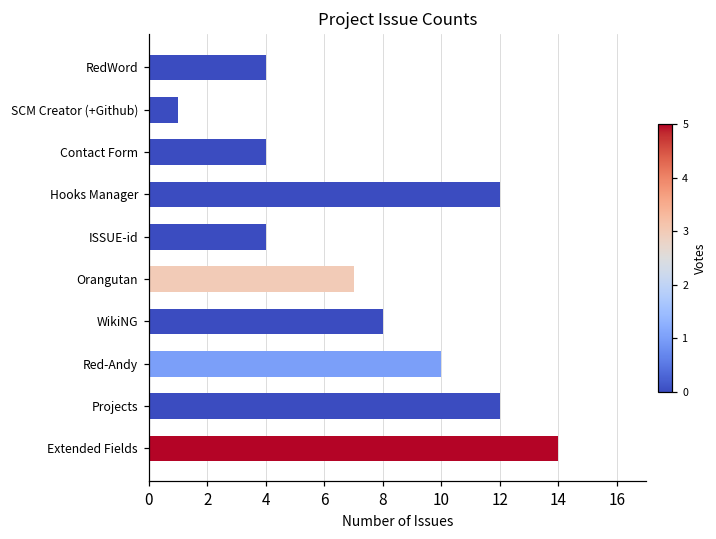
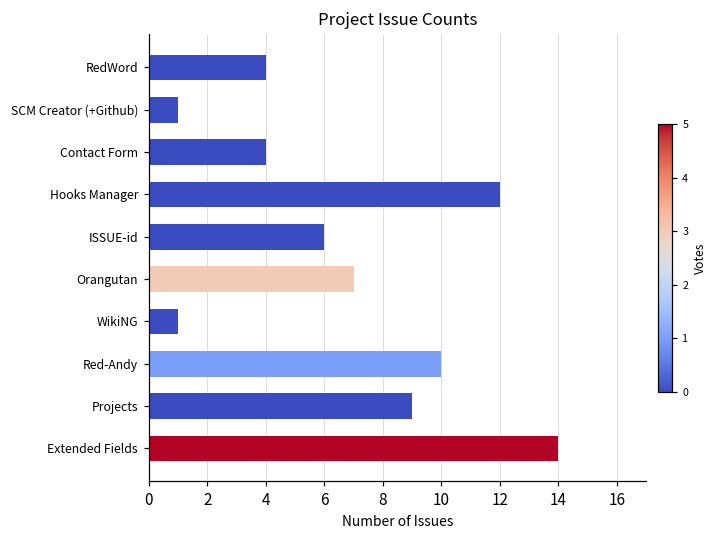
ISSUE-id: 4 -> 6
WikiNG: 8 -> 1
Projects: 12 -> 9
